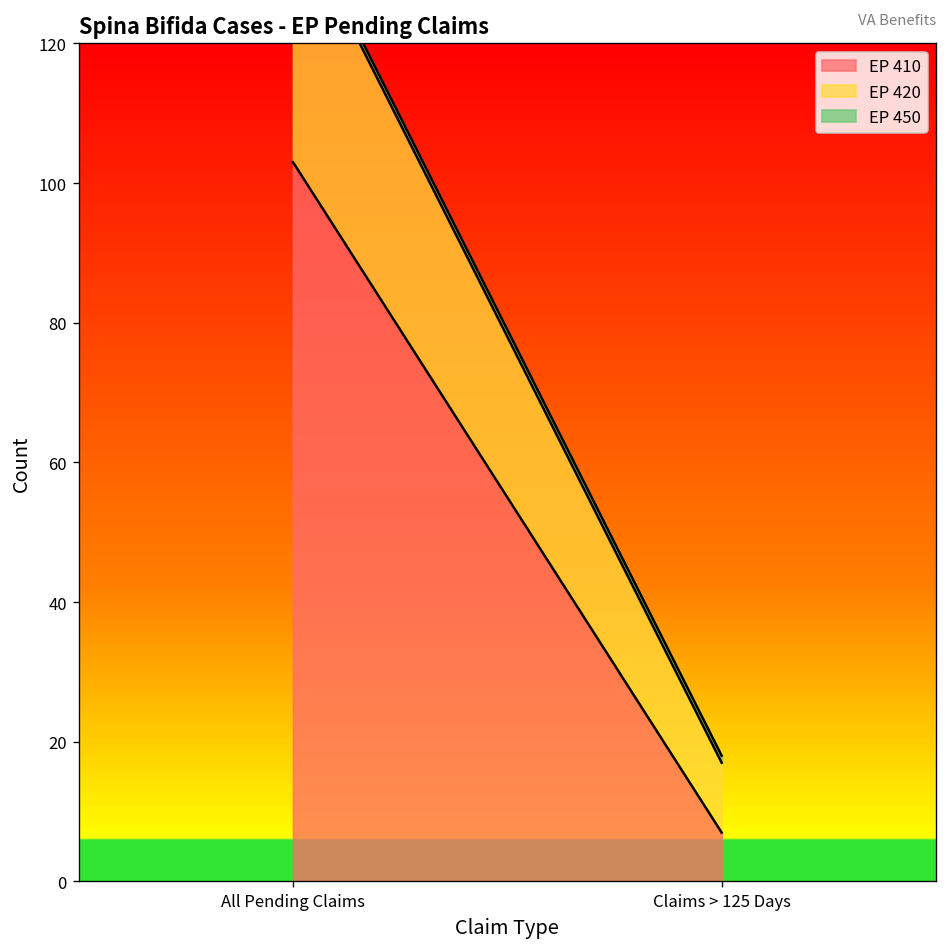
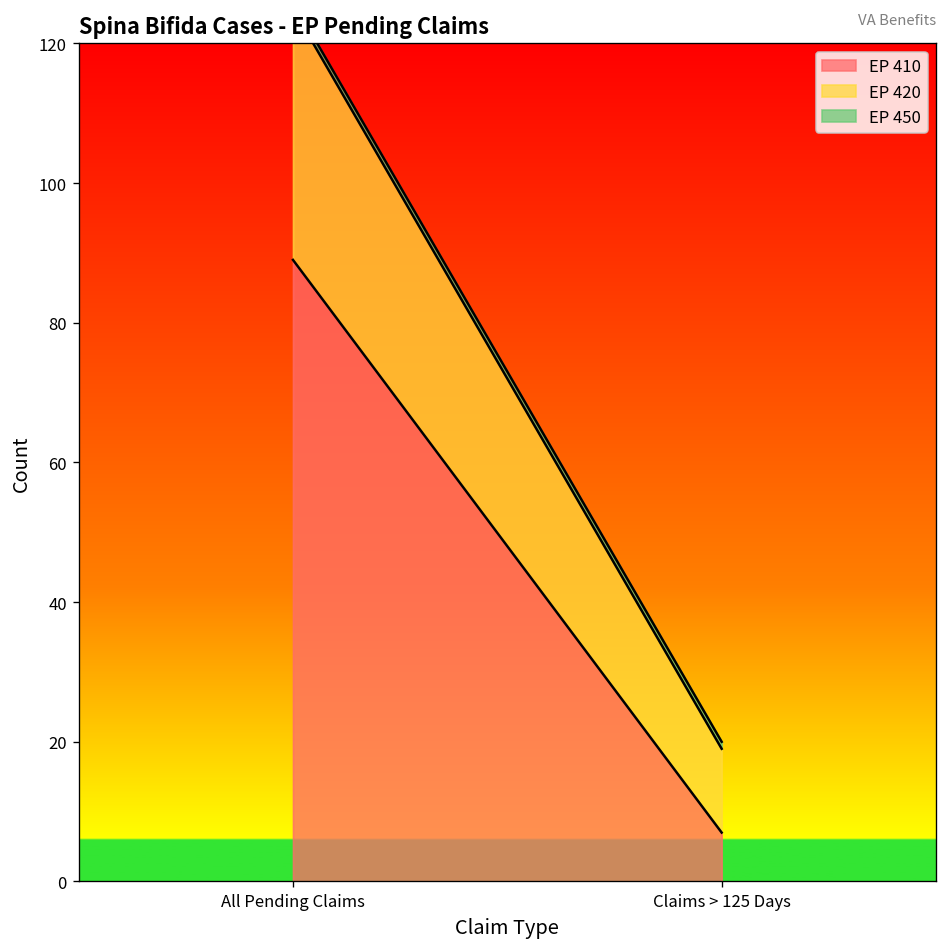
EP 410, All Pending Claims: 103 -> 89
EP 420, Claims > 125 Days: 10 -> 12
